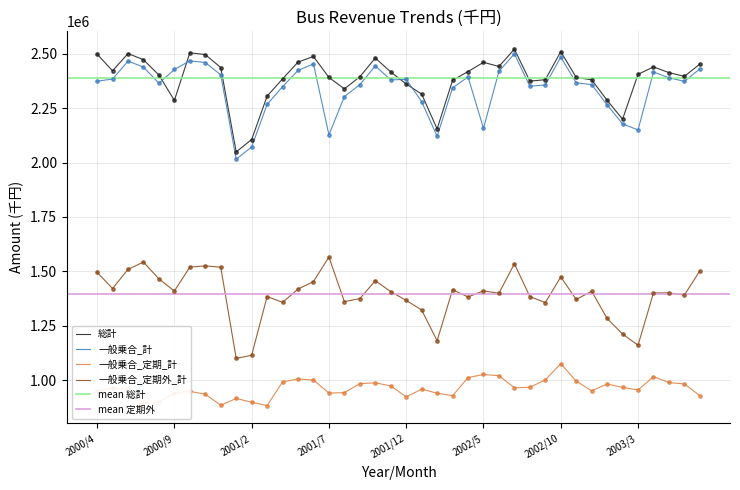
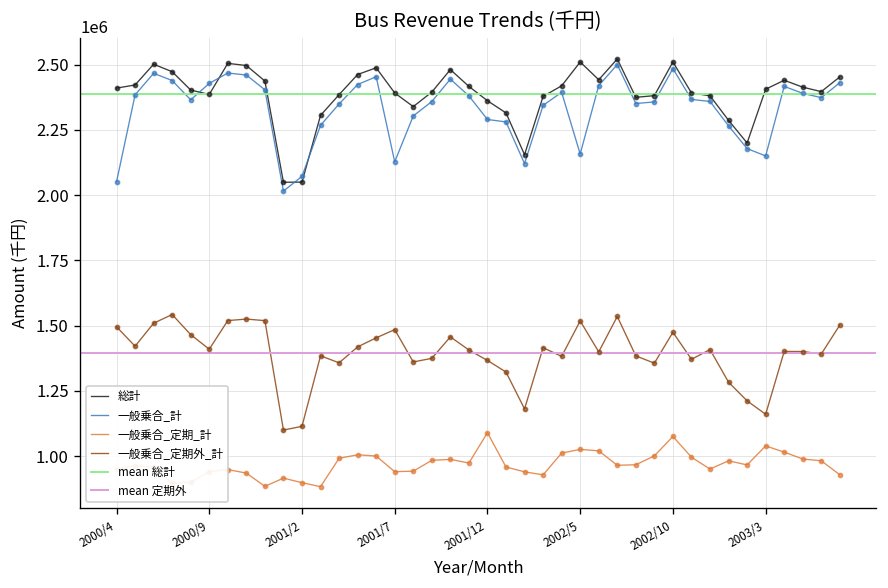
総計, 2000/4: 2500000 -> 2410000
一般乗合_計, 2000/4: 2370000 -> 2050000
総計, 2000/9: 2290000 -> 2390000
総計, 2001/2: 2110000 -> 2050000
一般乗合_定期外_計, 2001/7: 1570000 -> 1480000
一般乗合_計, 2001/12: 2380000 -> 2290000
一般乗合_定期_計, 2001/12: 920000 -> 1090000
総計, 2002/5: 2460000 -> 2510000
一般乗合_定期外_計, 2002/5: 1410000 -> 1520000
一般乗合_定期_計, 2003/3: 950000 -> 1040000
